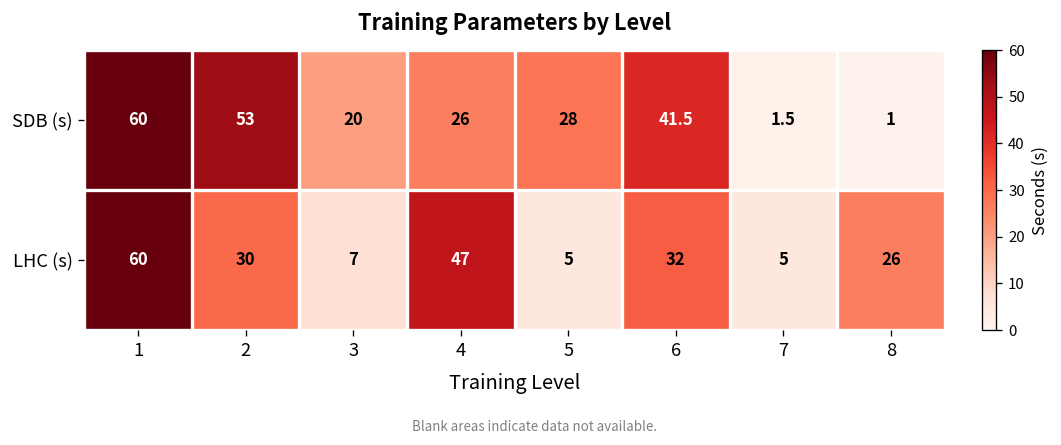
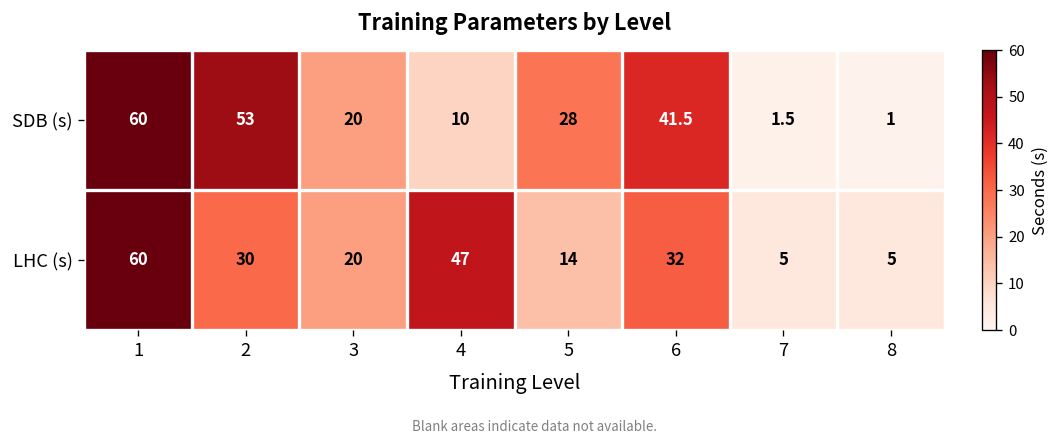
SDB (s), 4: 26 -> 10
LHC (s), 3: 7 -> 20
LHC (s), 5: 5 -> 14
LHC (s), 8: 26 -> 5
